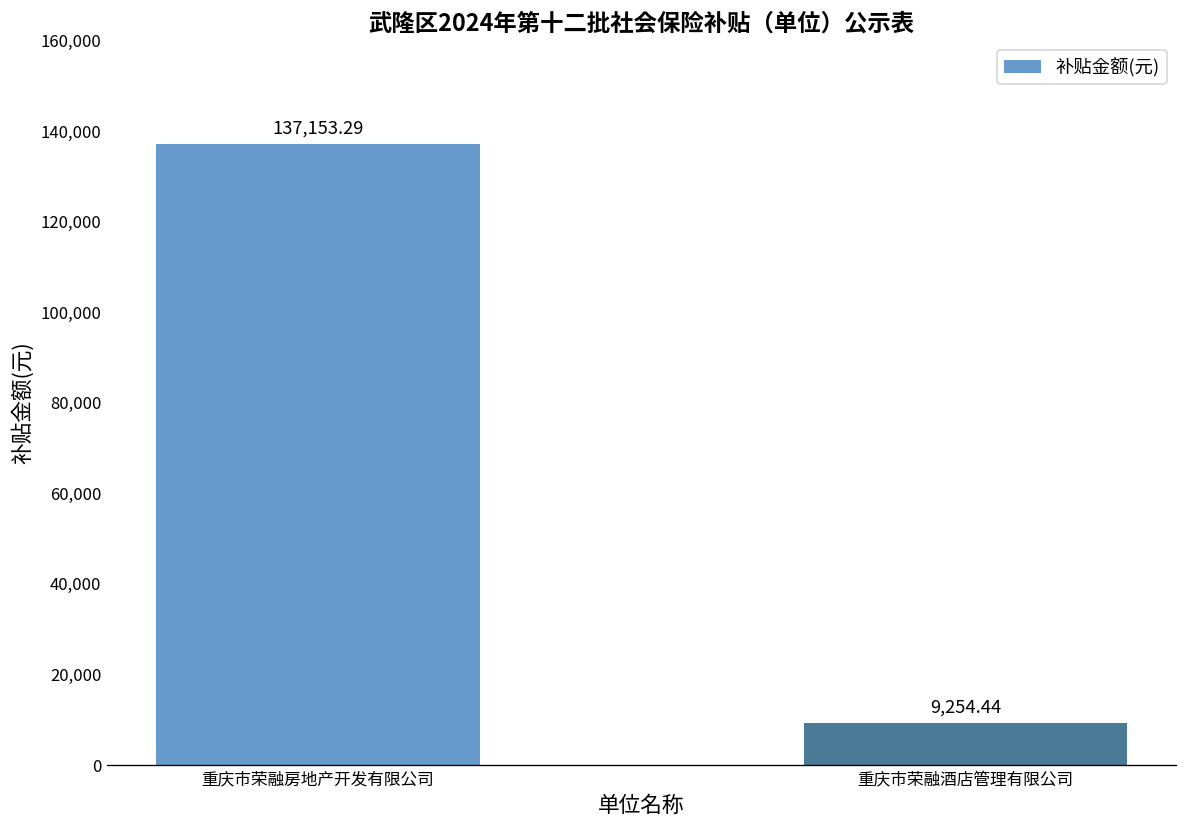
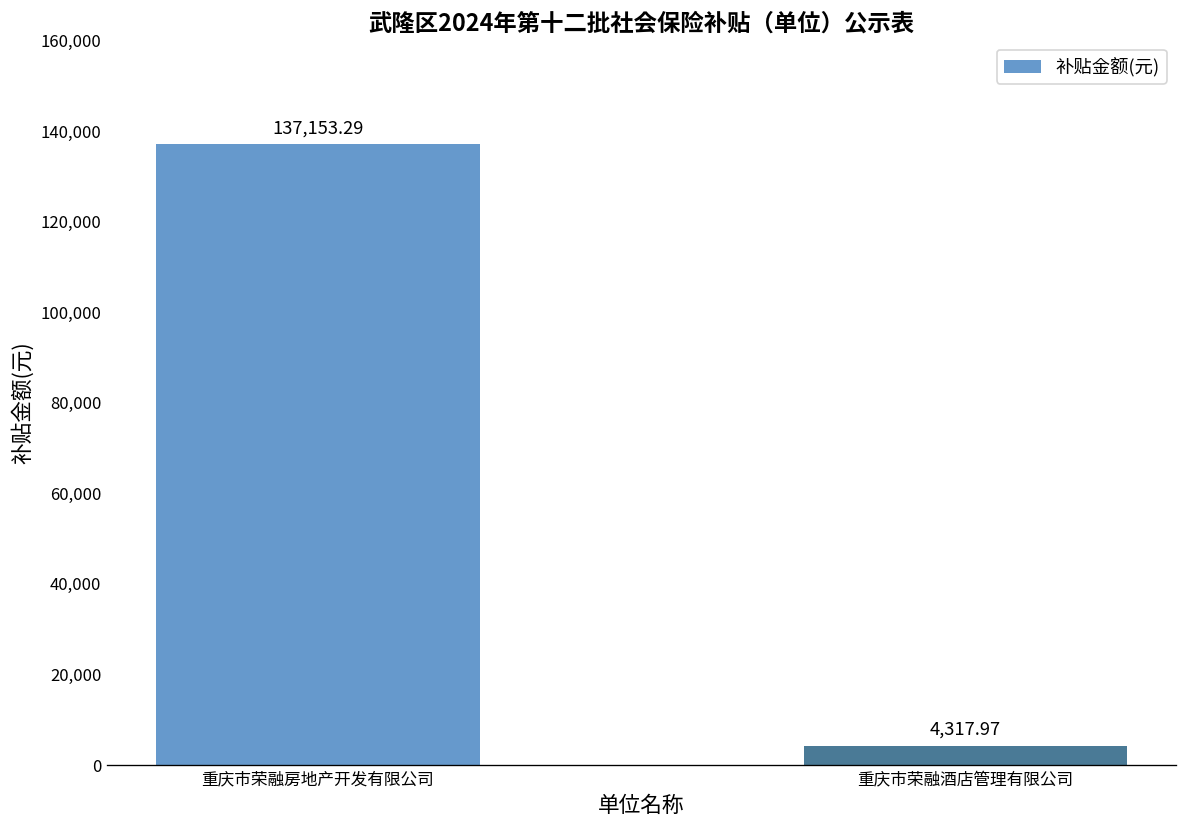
重庆市荣融酒店管理有限公司: 9,254.44 -> 4,317.97
